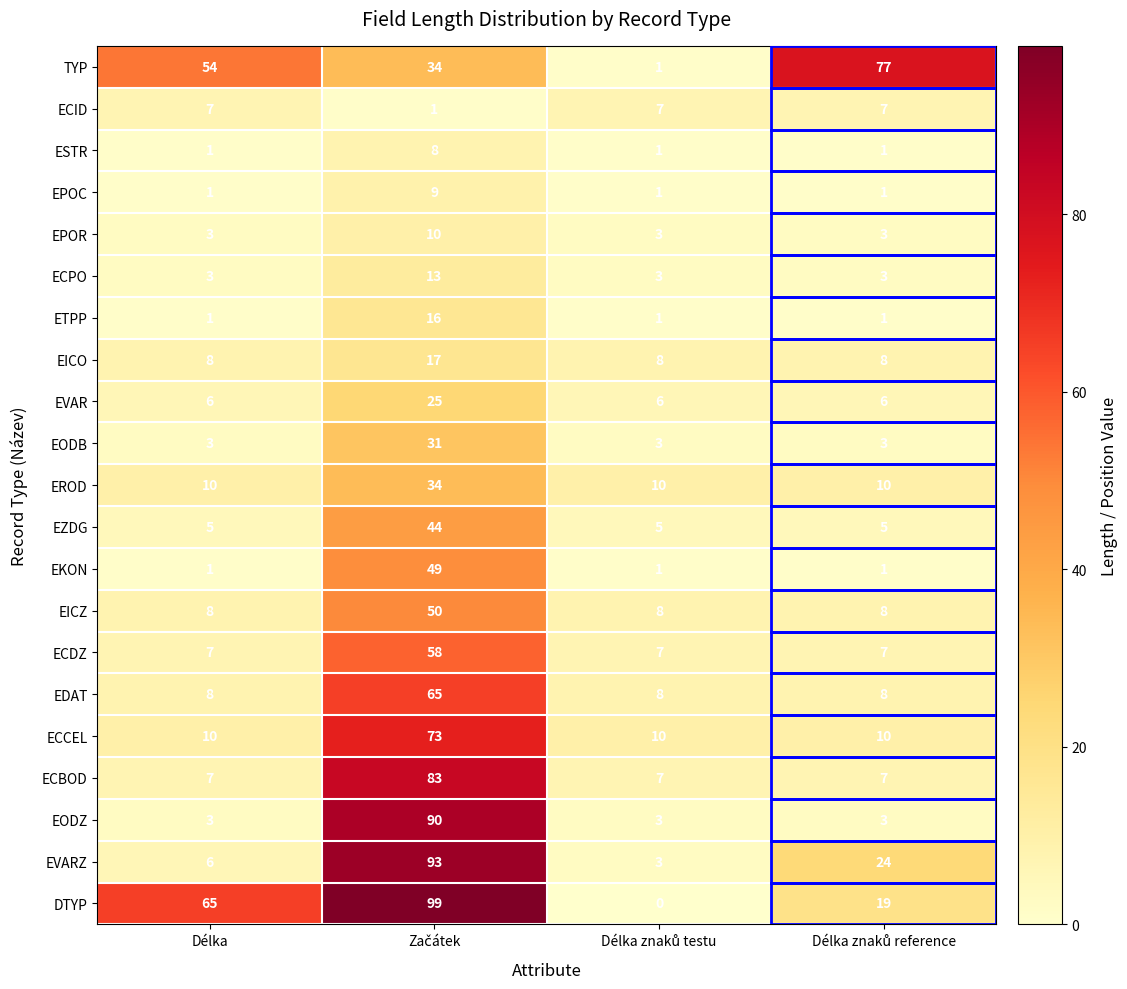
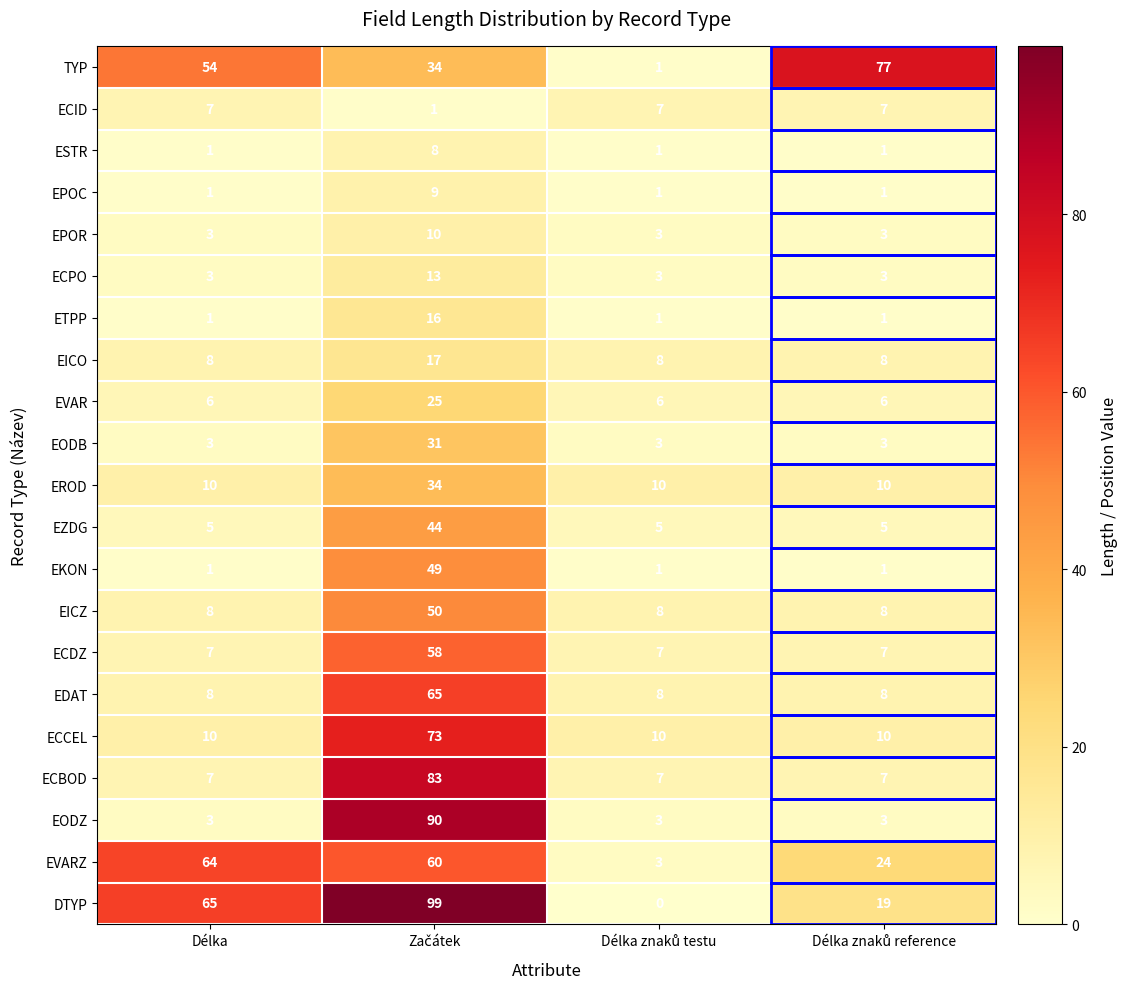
EVARZ, Délka: 6 -> 64
EVARZ, Začátek: 93 -> 60
